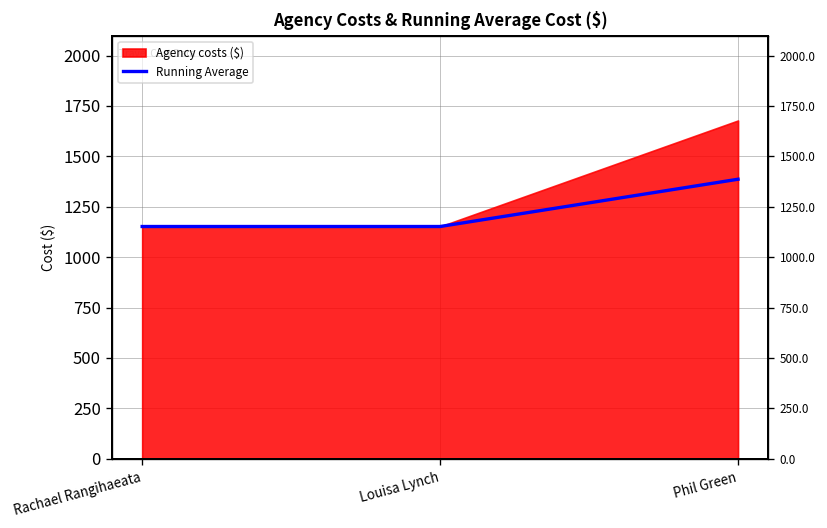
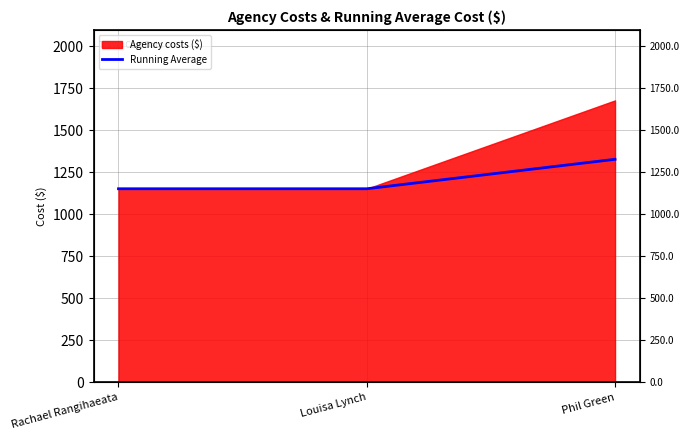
Running Average, Phil Green: 1390 -> 1330
